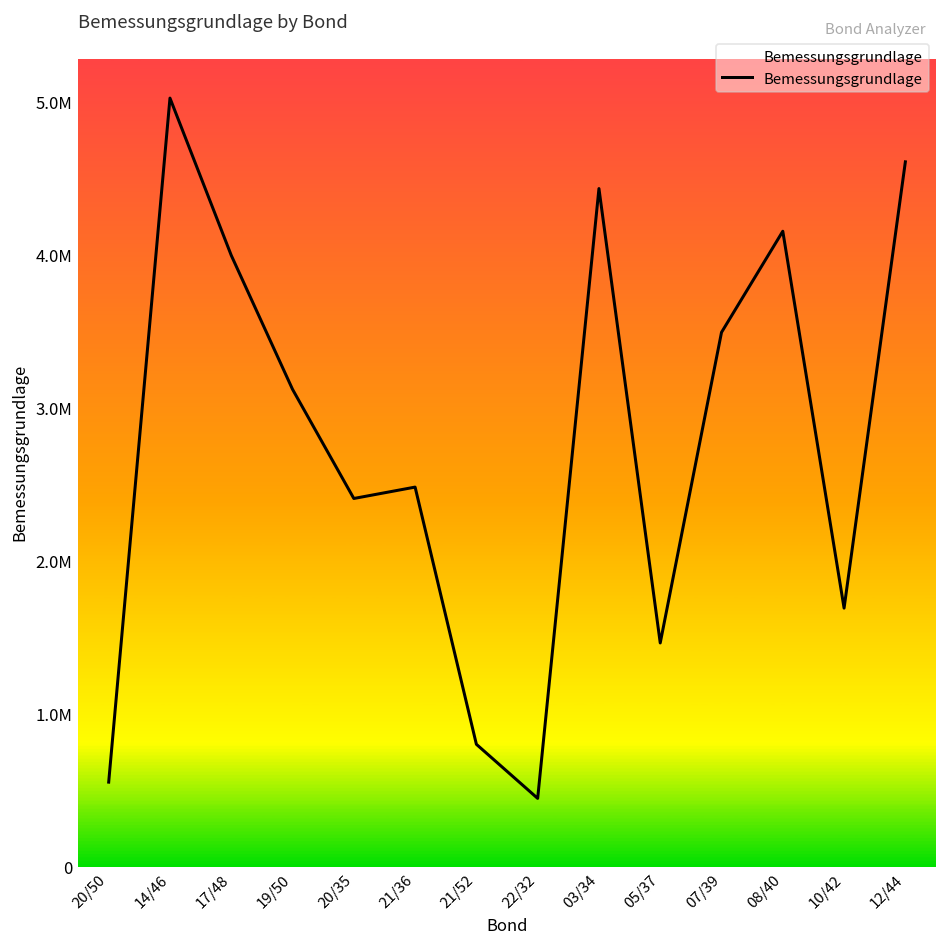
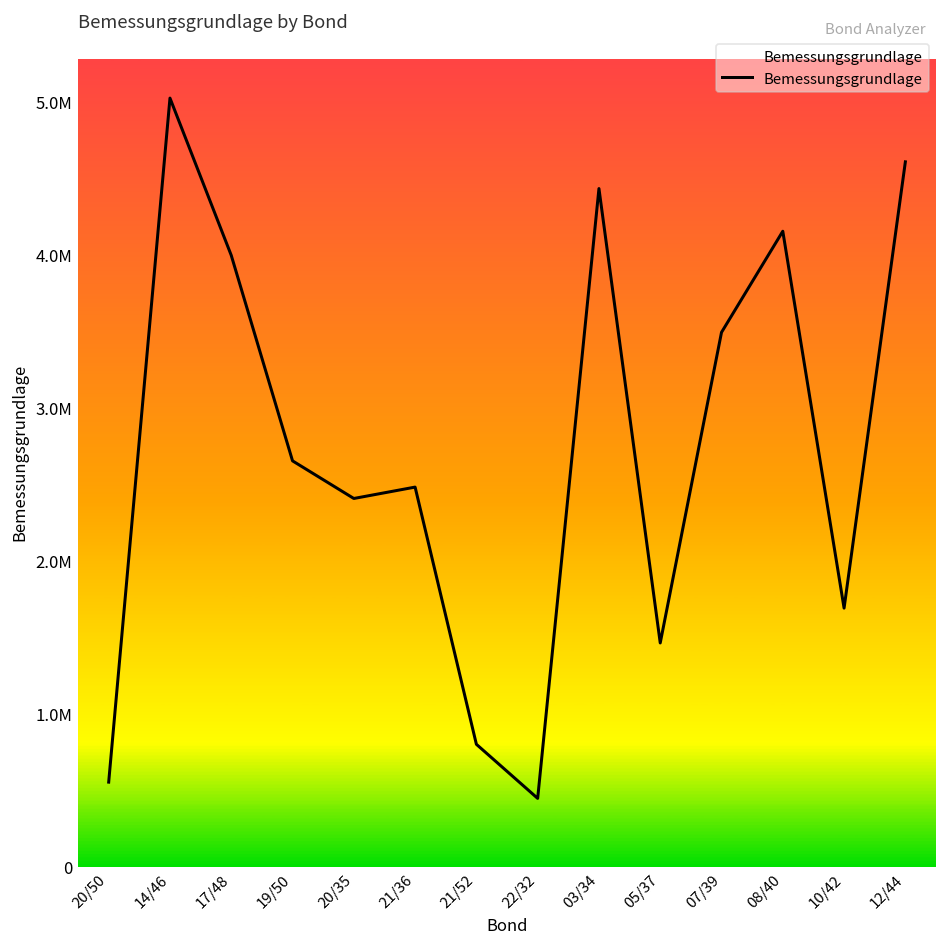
19/50: 3120000 -> 2650000
